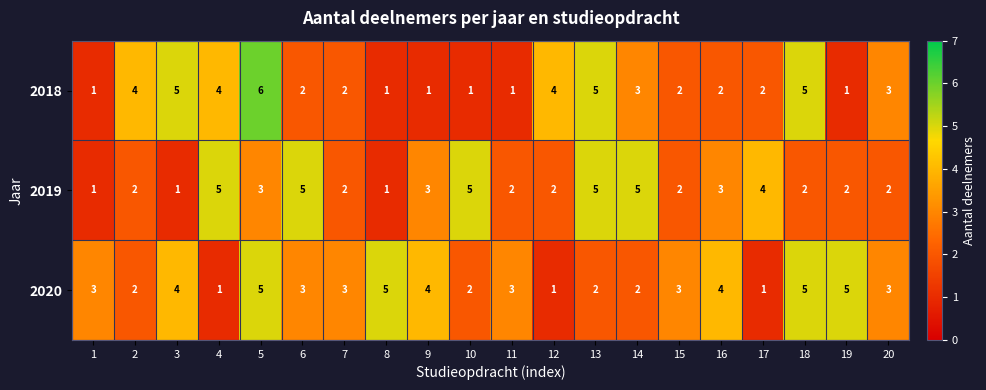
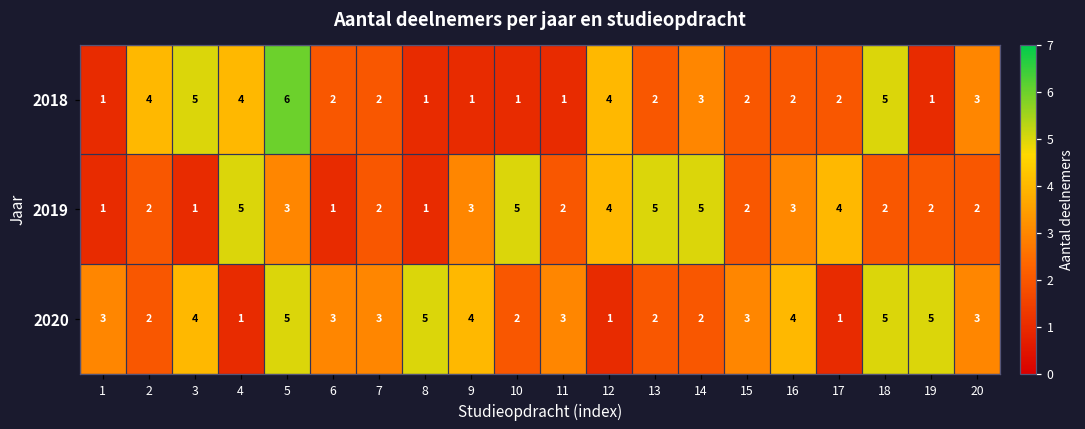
2018, 13: 5 -> 2
2019, 6: 5 -> 1
2019, 12: 2 -> 4
